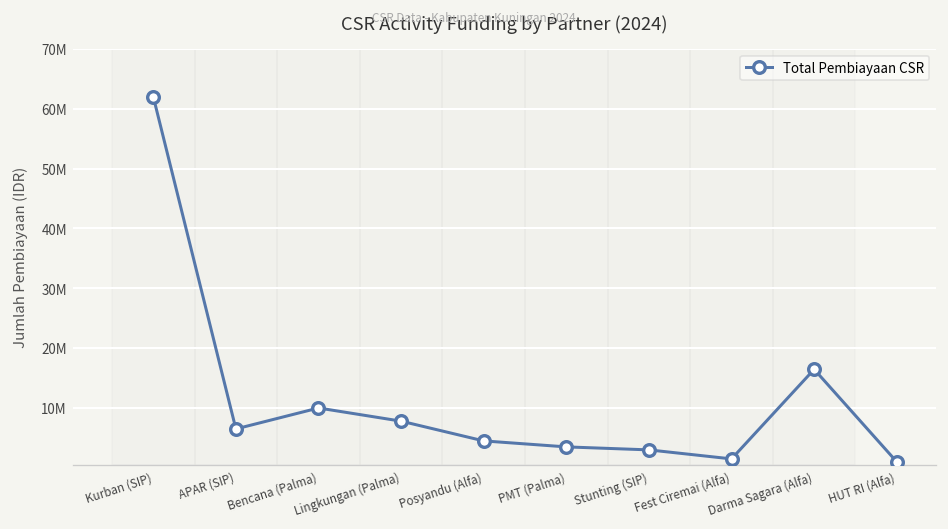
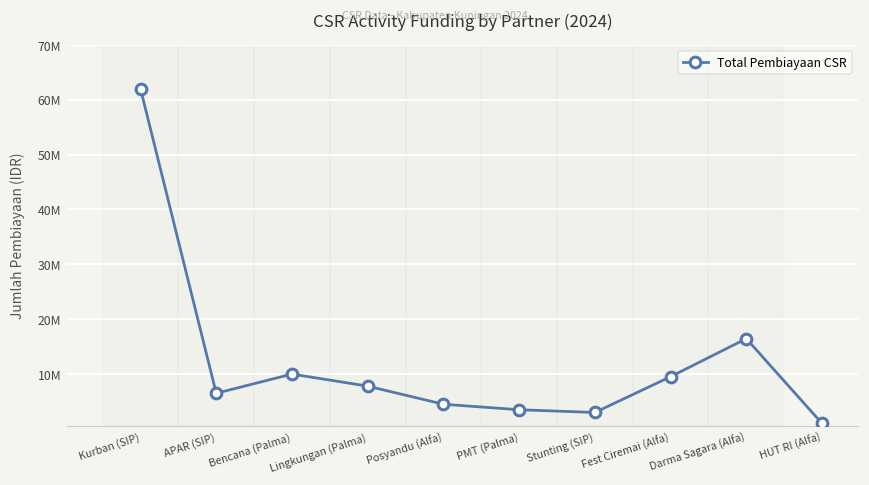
Fest Ciremai (Alfa): 1000000 -> 10000000
